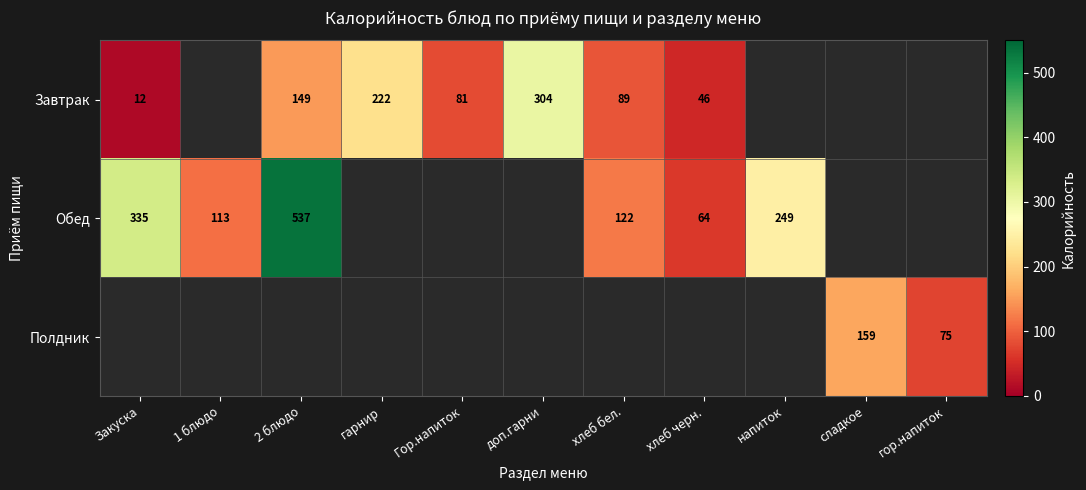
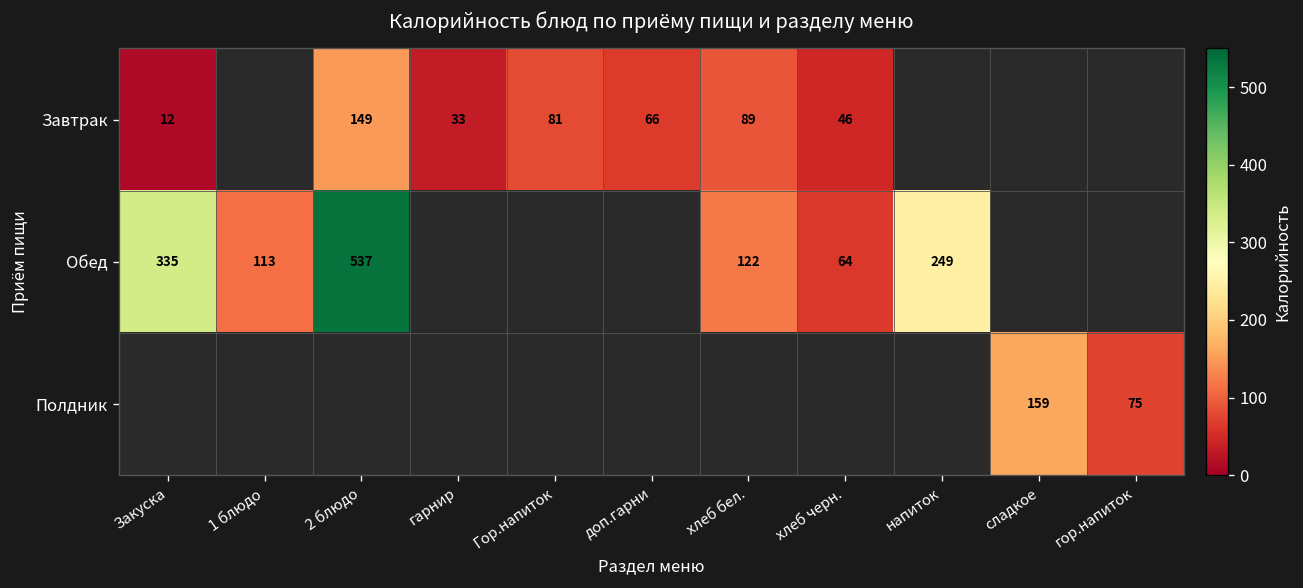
Завтрак, гарнир: 222 -> 33
Завтрак, доп.гарни: 304 -> 66
